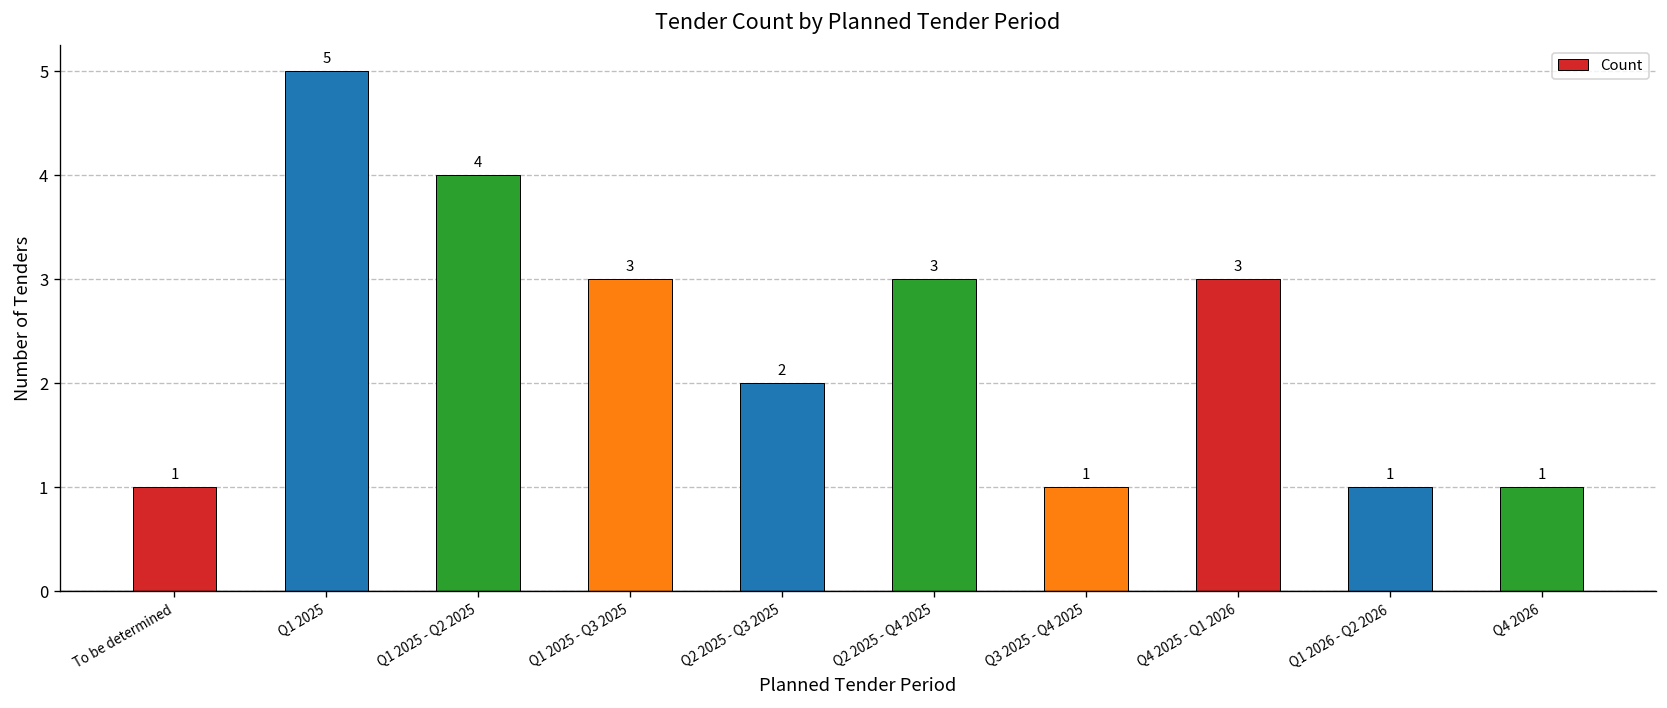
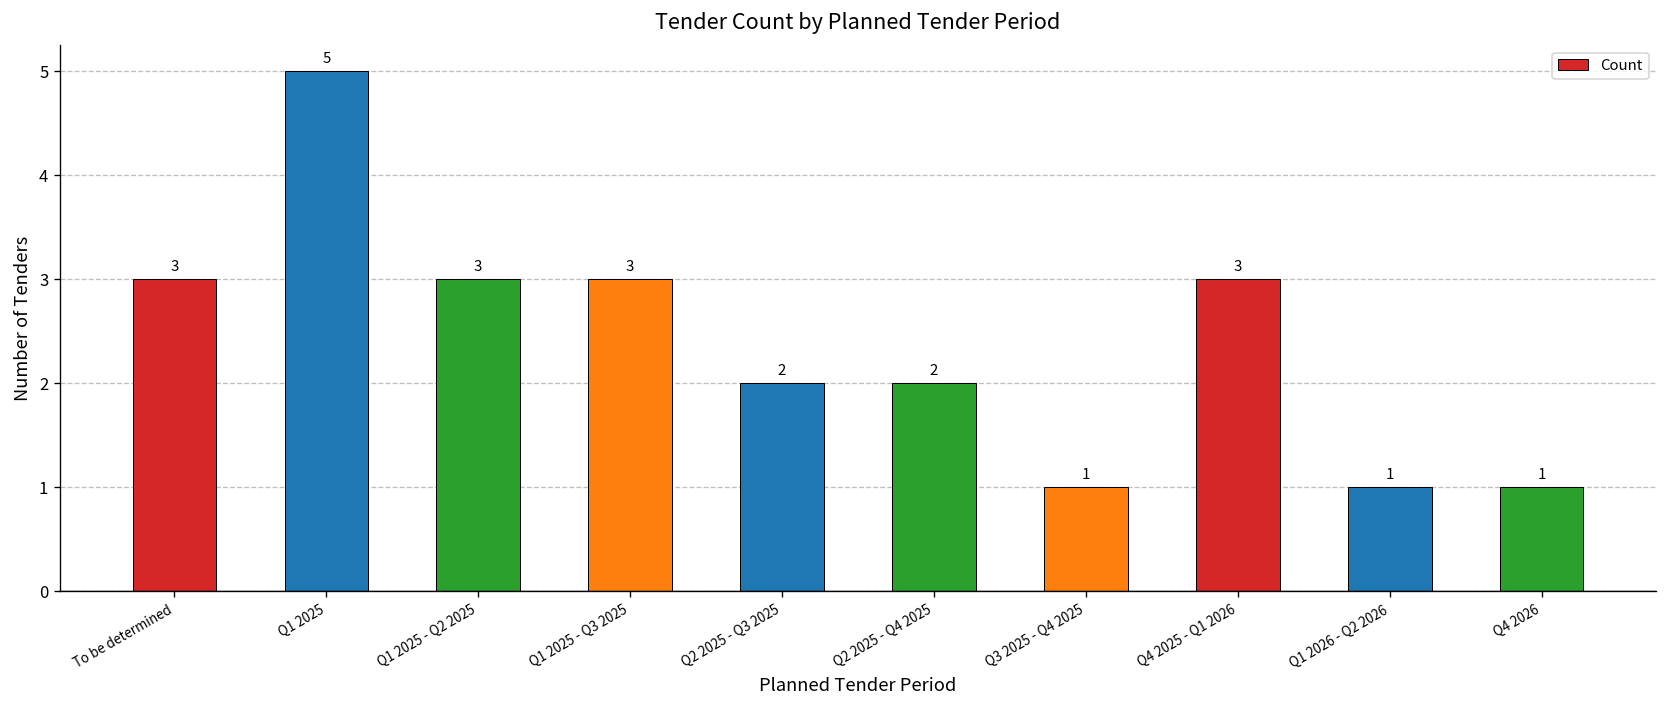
To be determined: 1 -> 3
Q1 2025 - Q2 2025: 4 -> 3
Q2 2025 - Q4 2025: 3 -> 2
